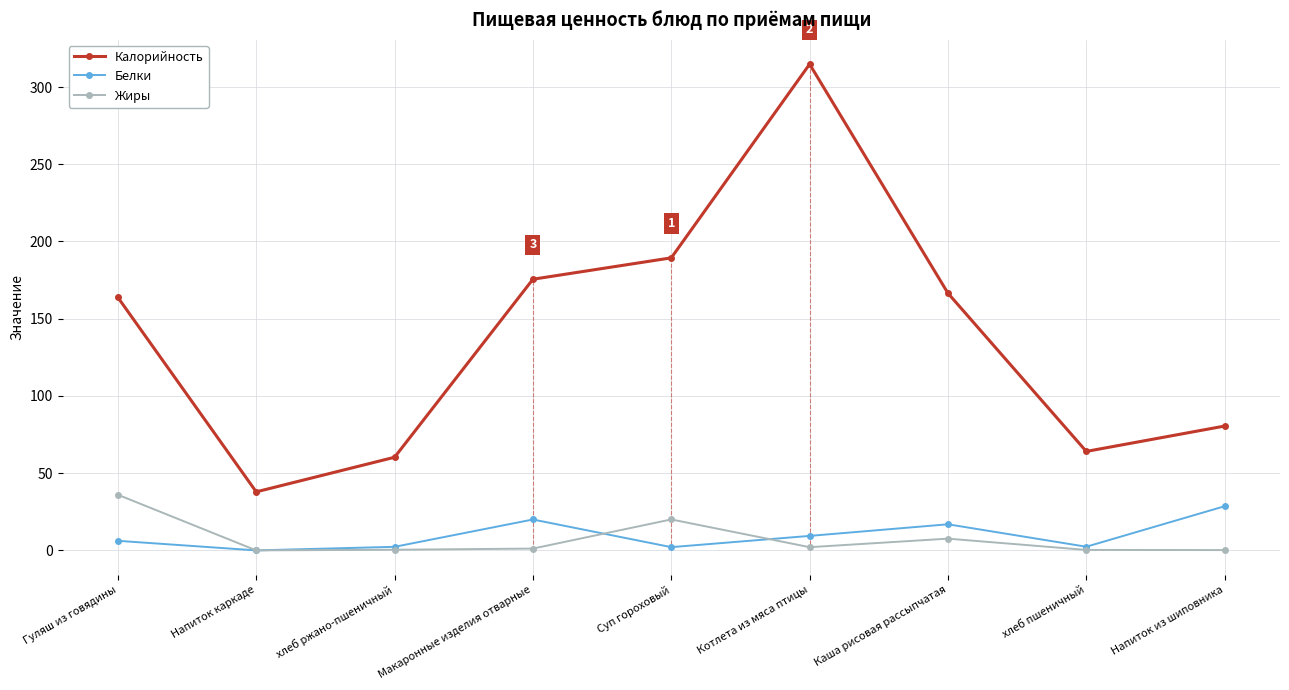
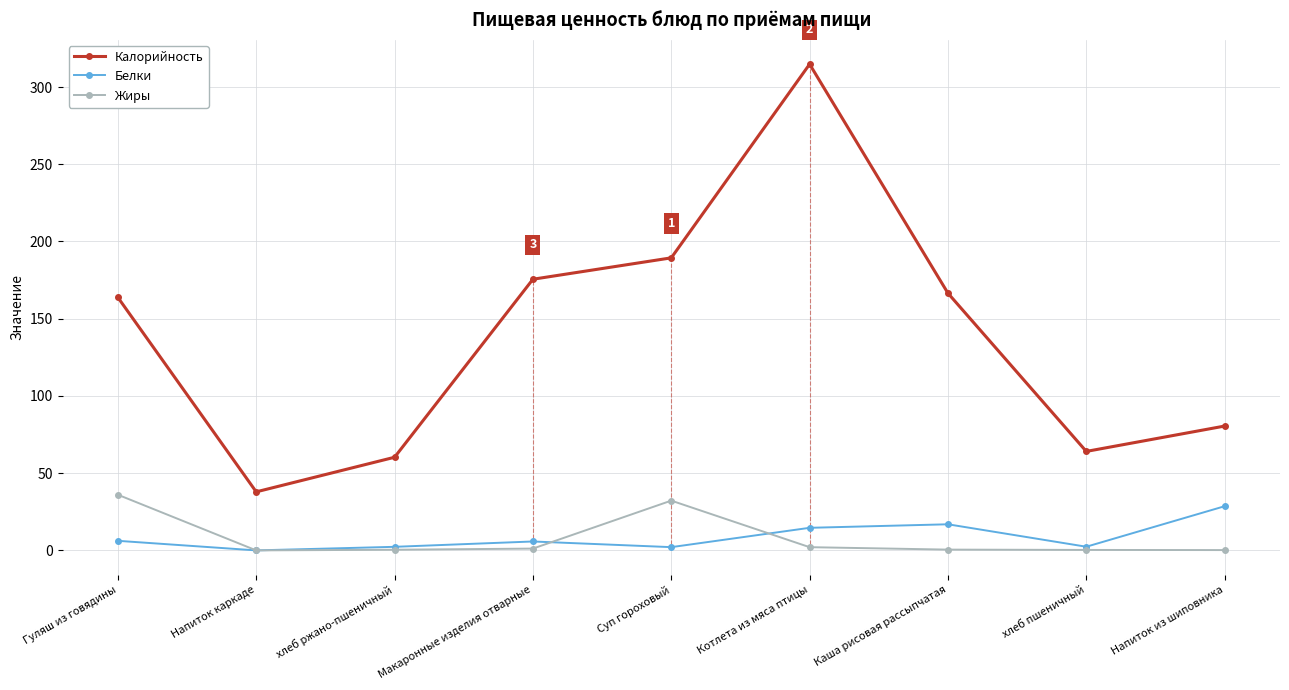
Белки, Макаронные изделия отварные: 20 -> 6
Жиры, Суп гороховый: 20 -> 32
Белки, Котлета из мяса птицы: 9 -> 15
Жиры, Каша рисовая рассыпчатая: 8 -> 1
